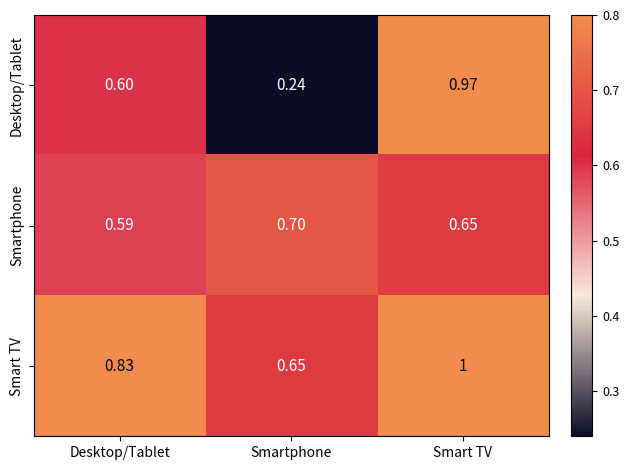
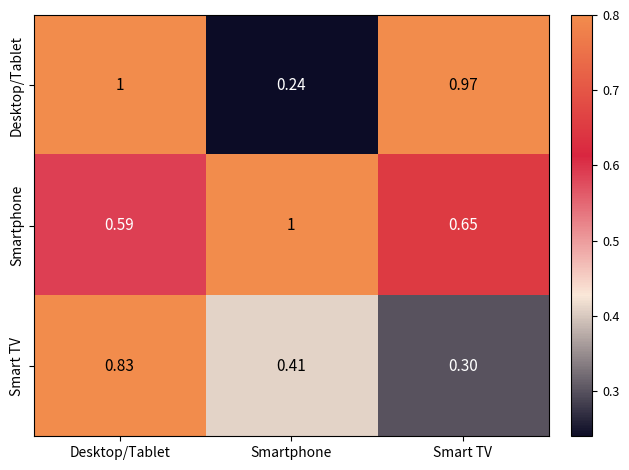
Desktop/Tablet, Desktop/Tablet: 0.60 -> 1
Smartphone, Smartphone: 0.70 -> 1
Smart TV, Smartphone: 0.65 -> 0.41
Smart TV, Smart TV: 1 -> 0.30
